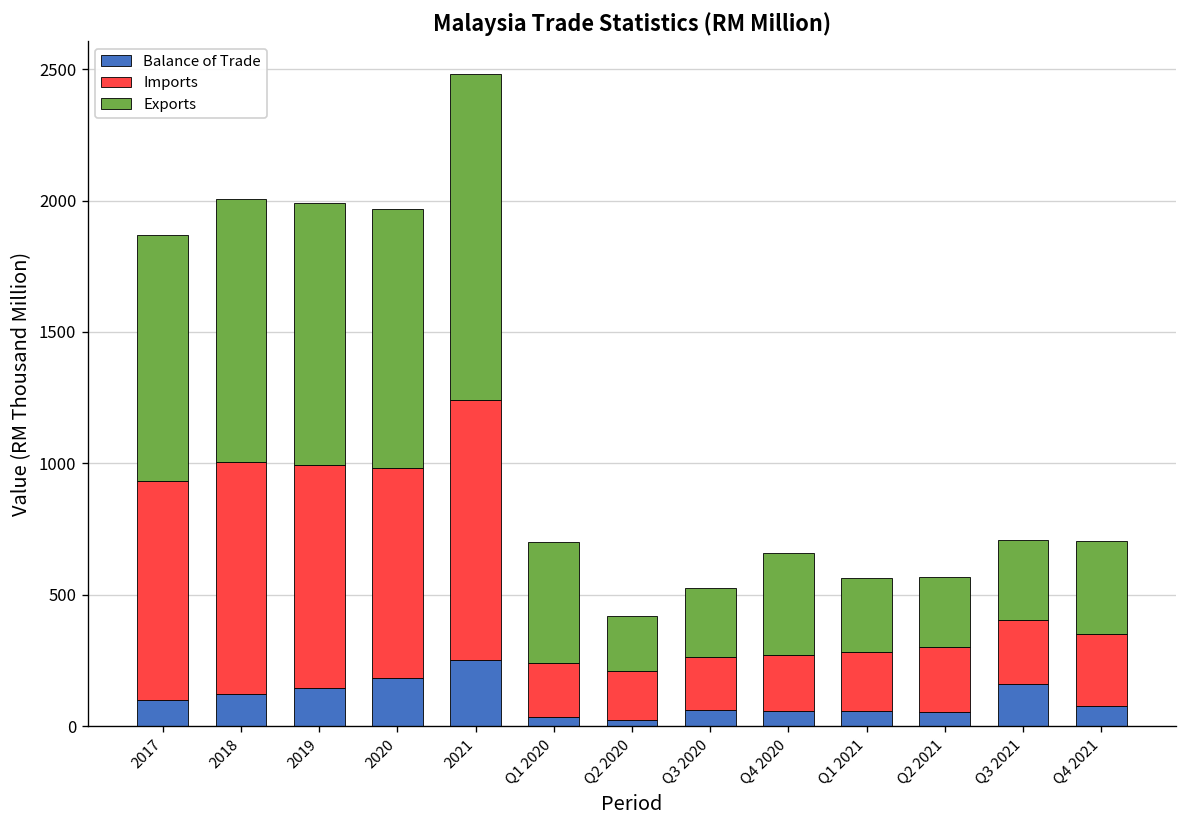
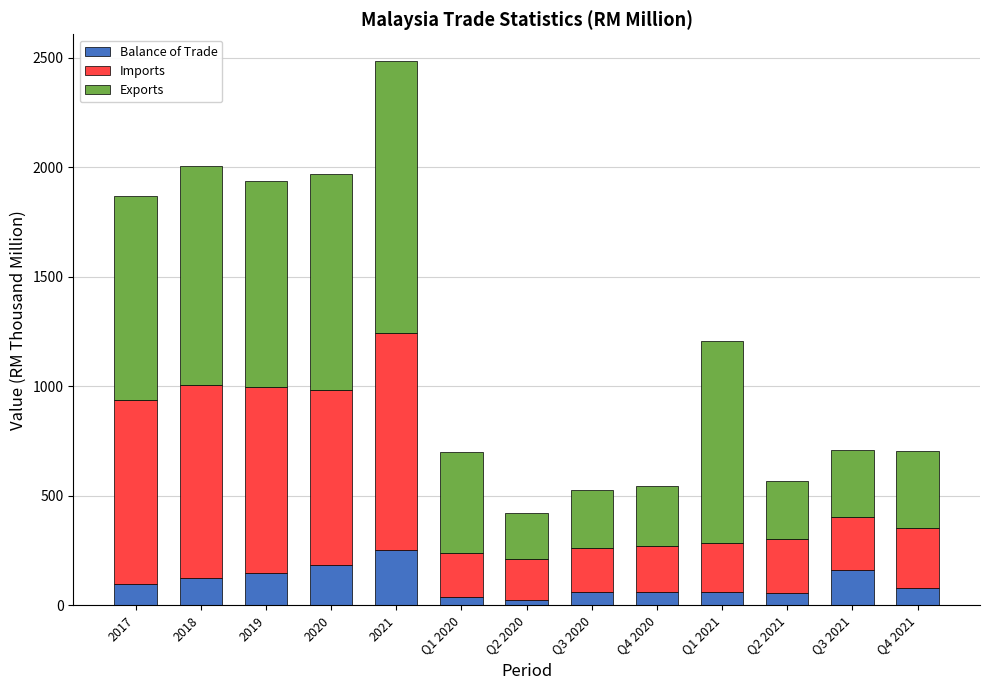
Exports, 2019: 1000 -> 940
Exports, Q4 2020: 390 -> 270
Exports, Q1 2021: 280 -> 920
